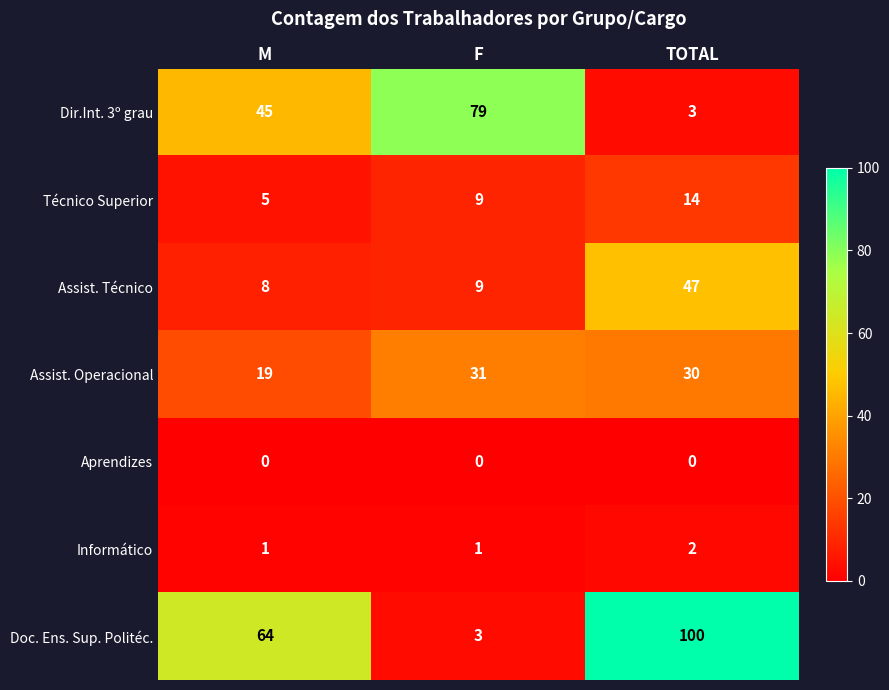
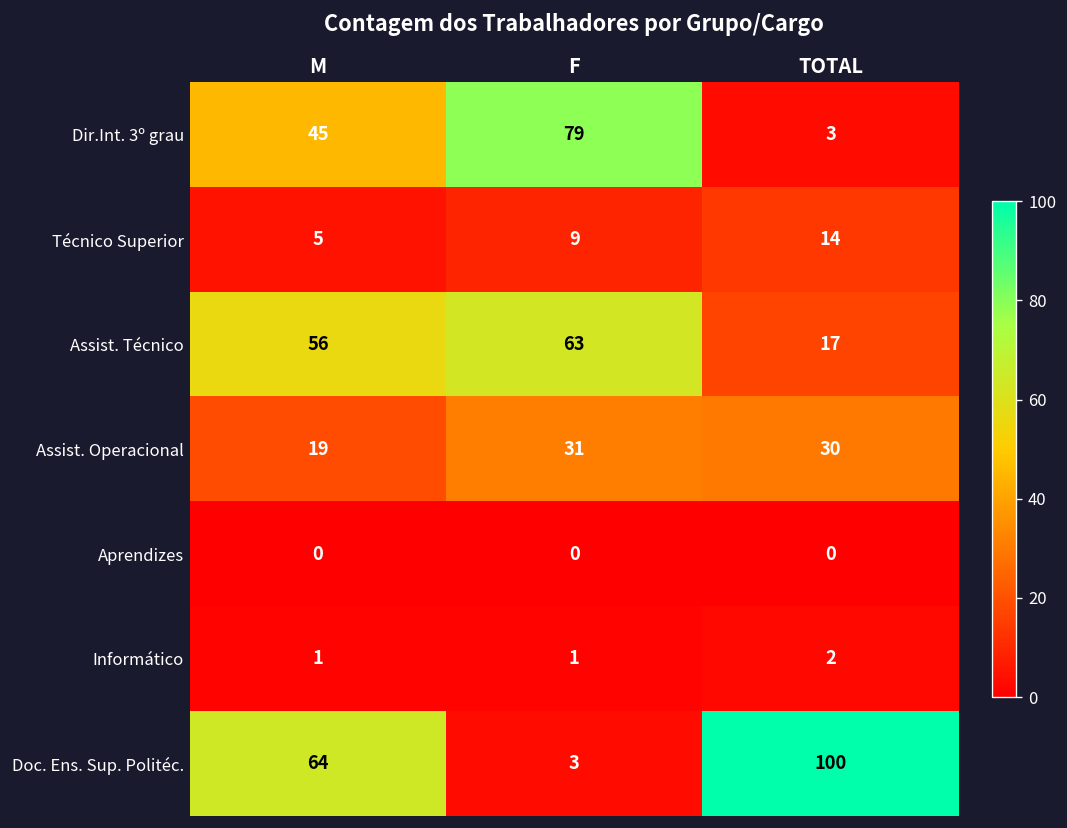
Assist. Técnico, M: 8 -> 56
Assist. Técnico, F: 9 -> 63
Assist. Técnico, TOTAL: 47 -> 17
